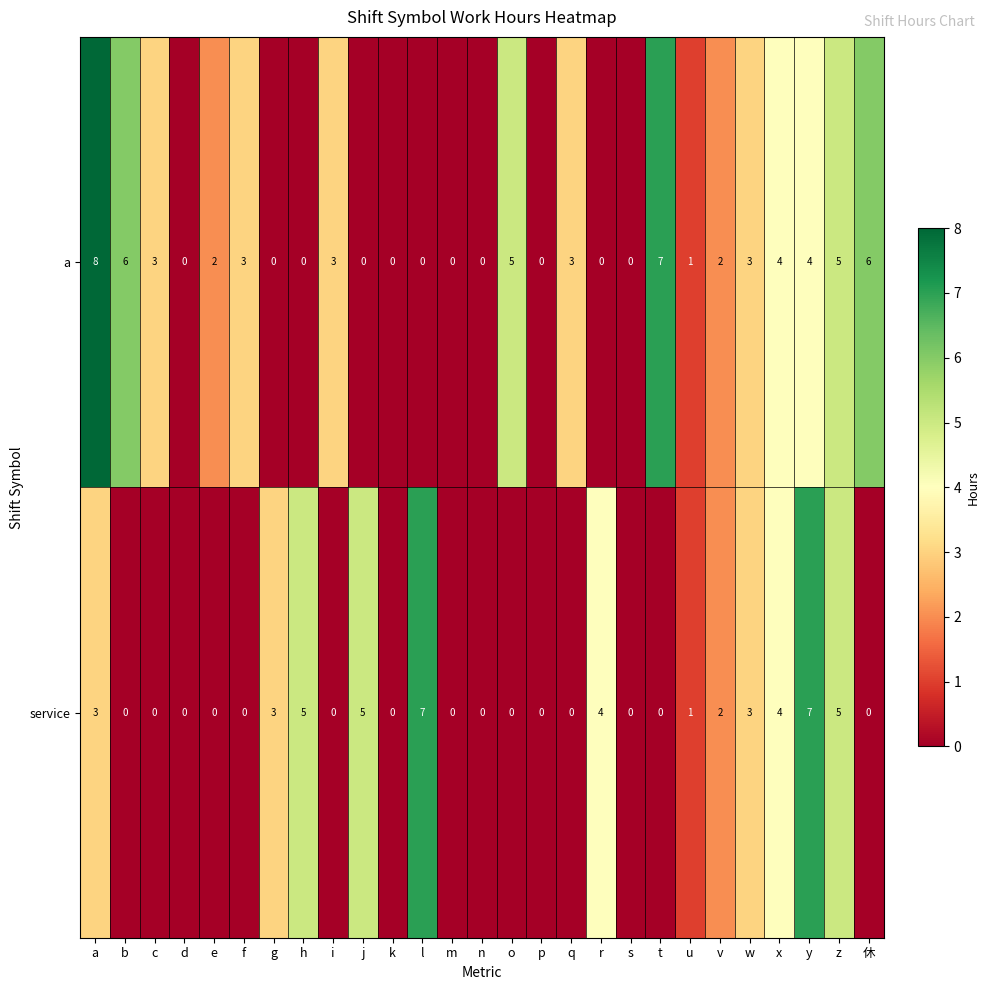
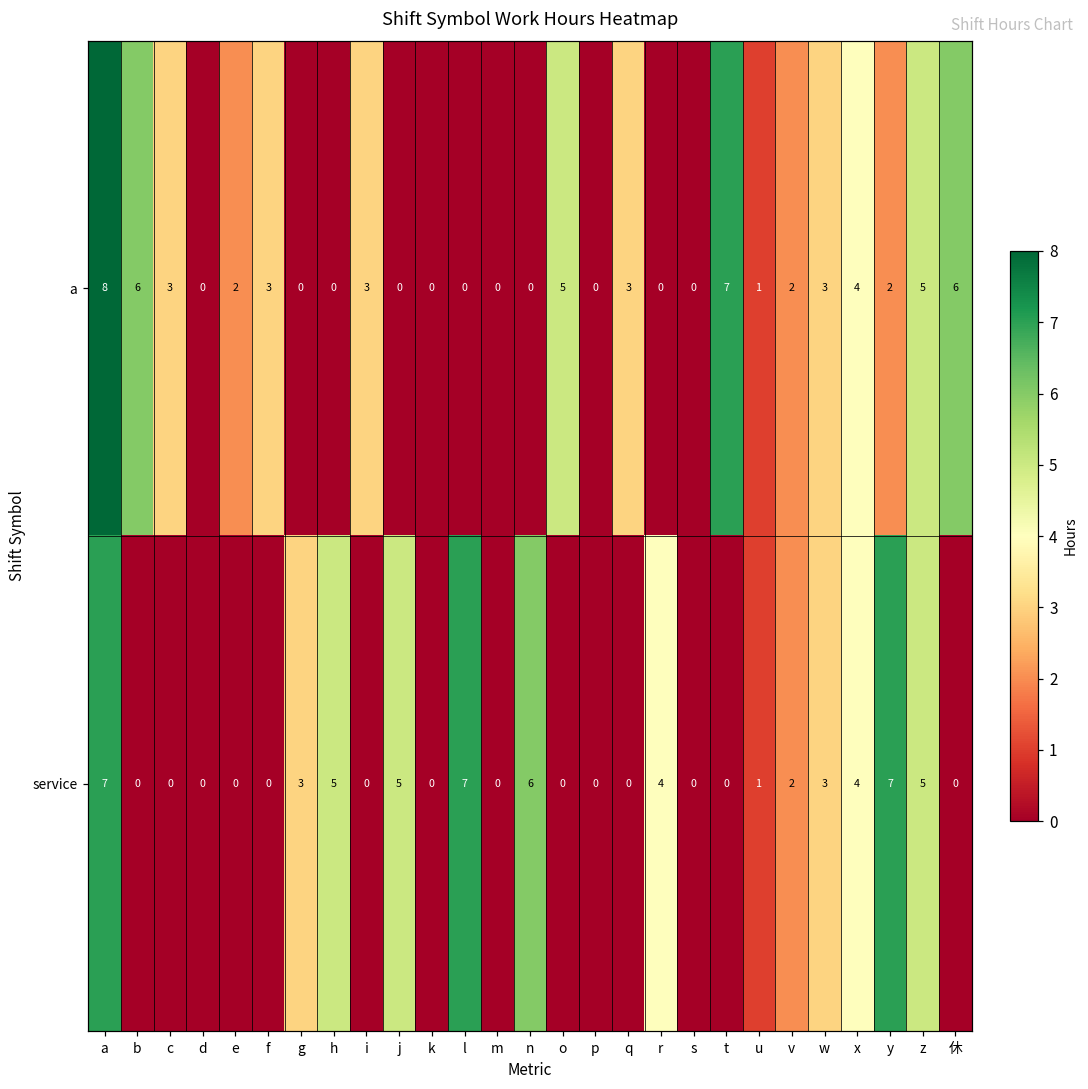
a, y: 4 -> 2
service, a: 3 -> 7
service, n: 0 -> 6
